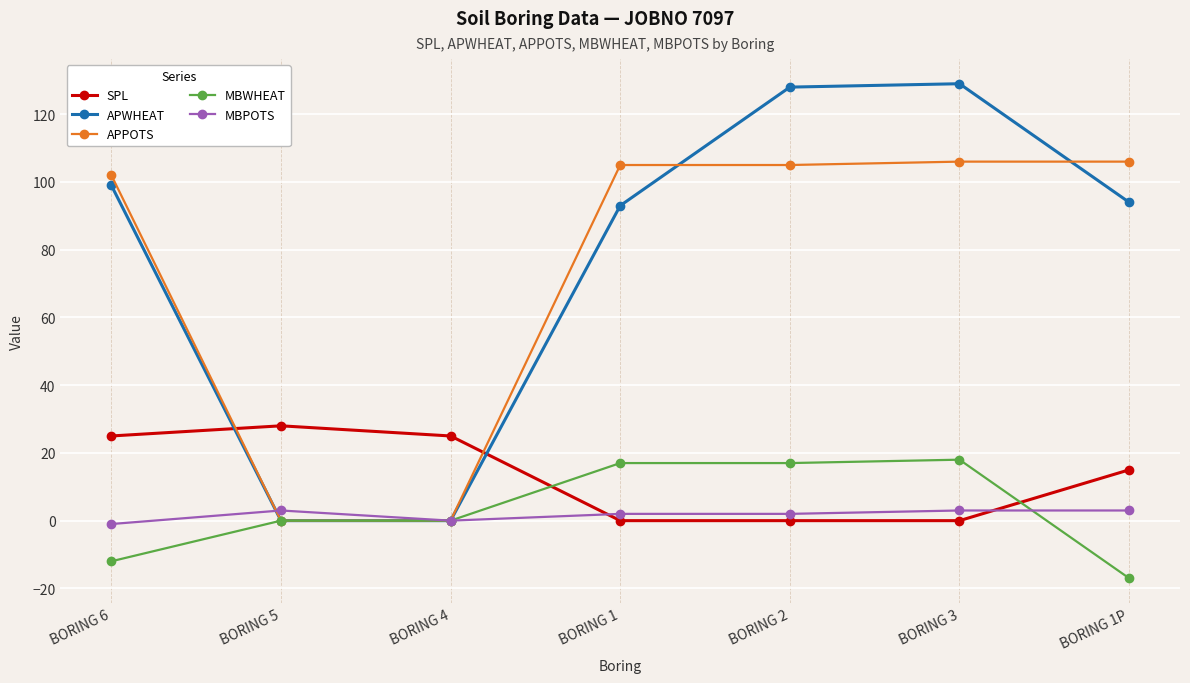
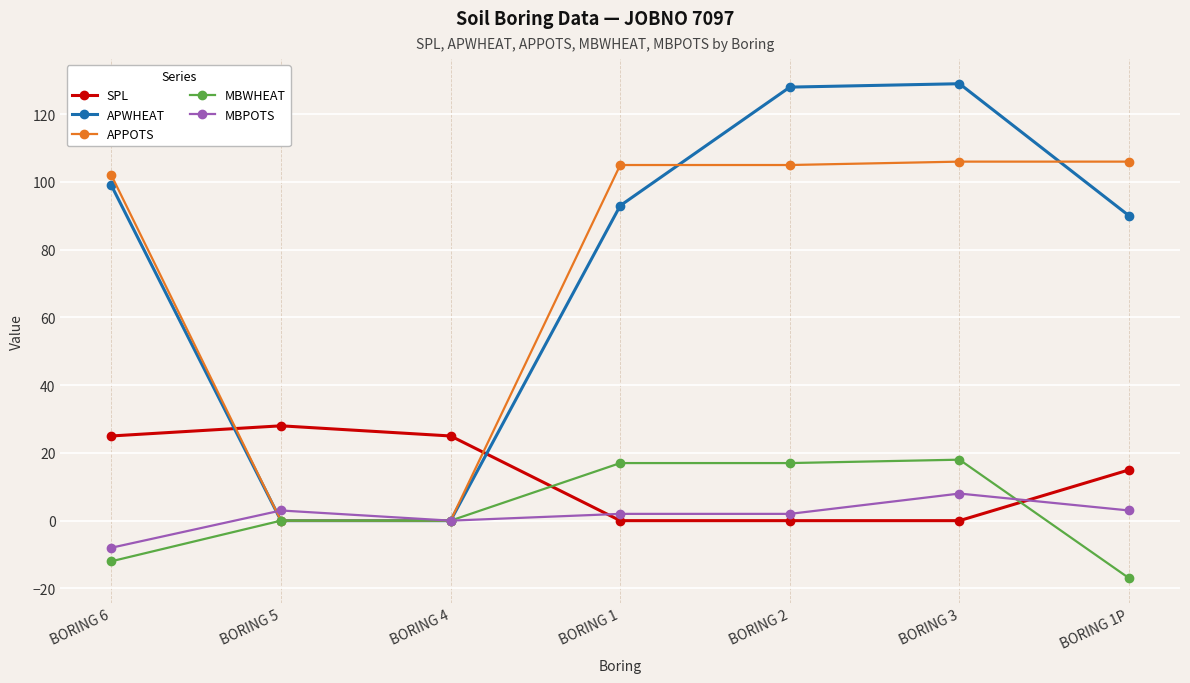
MBPOTS, BORING 6: -1 -> -8
MBPOTS, BORING 3: 3 -> 8
APWHEAT, BORING 1P: 94 -> 90
